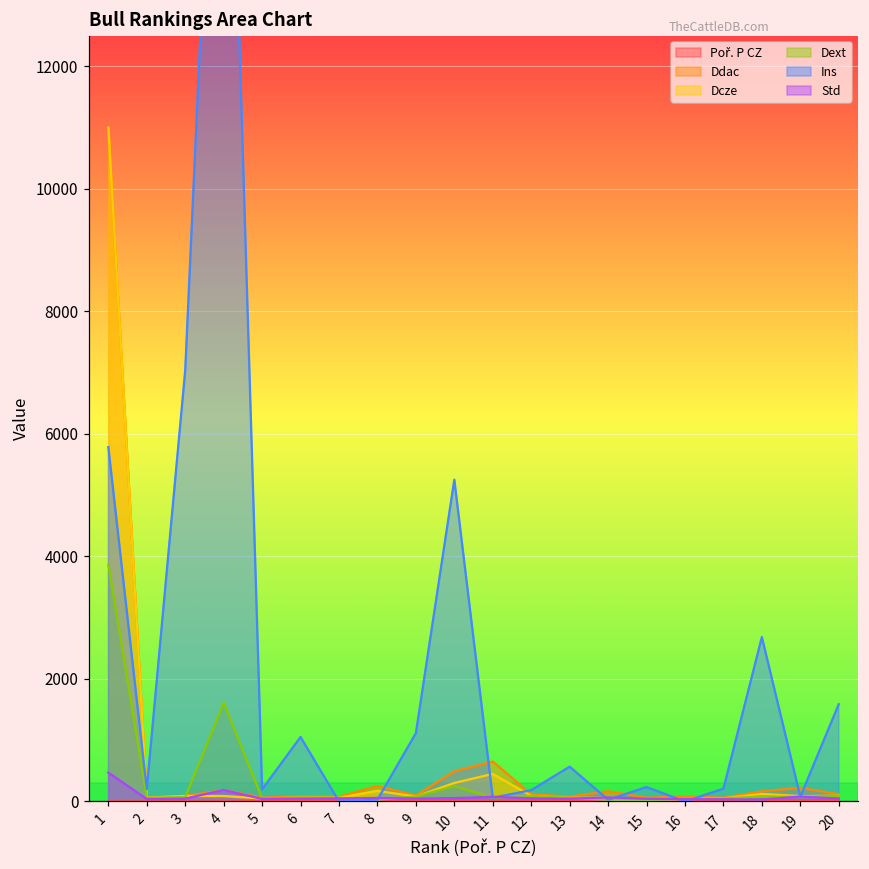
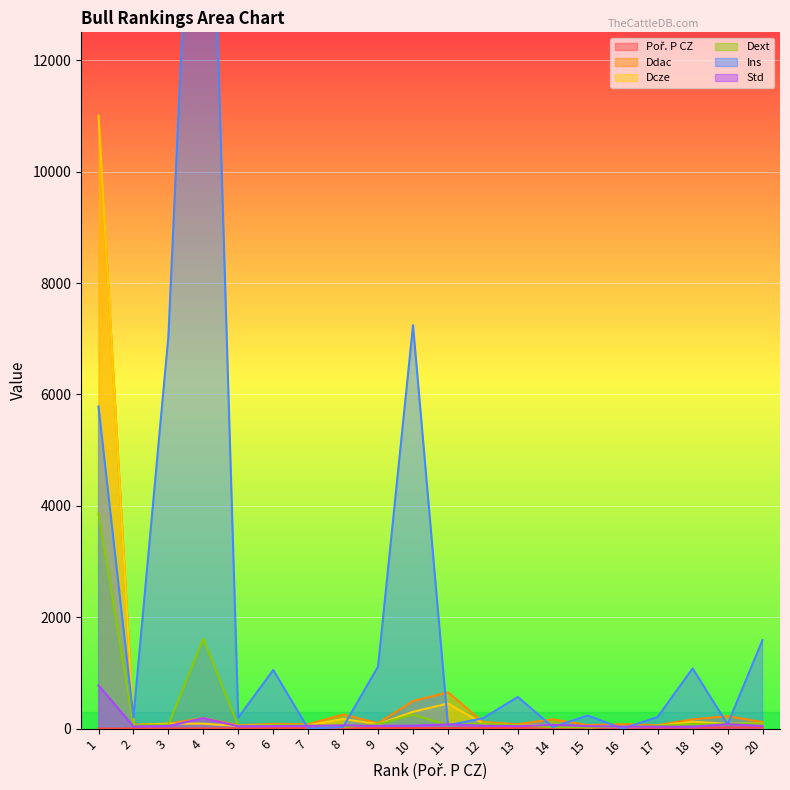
Std, 1: 500 -> 800
Ins, 10: 5300 -> 7200
Ins, 18: 2700 -> 1100
